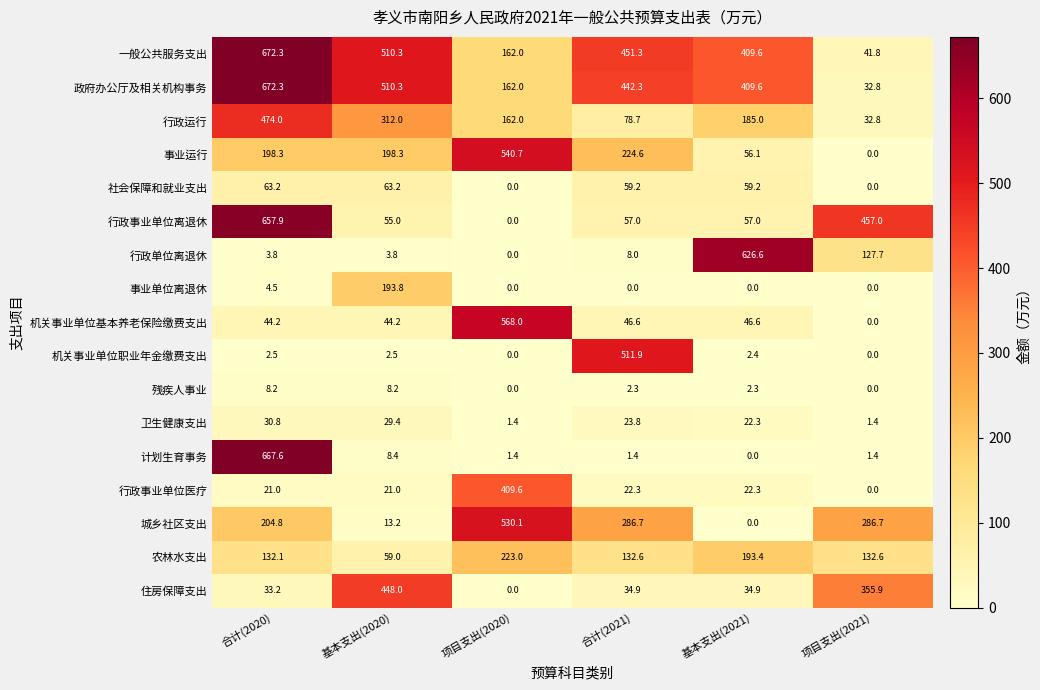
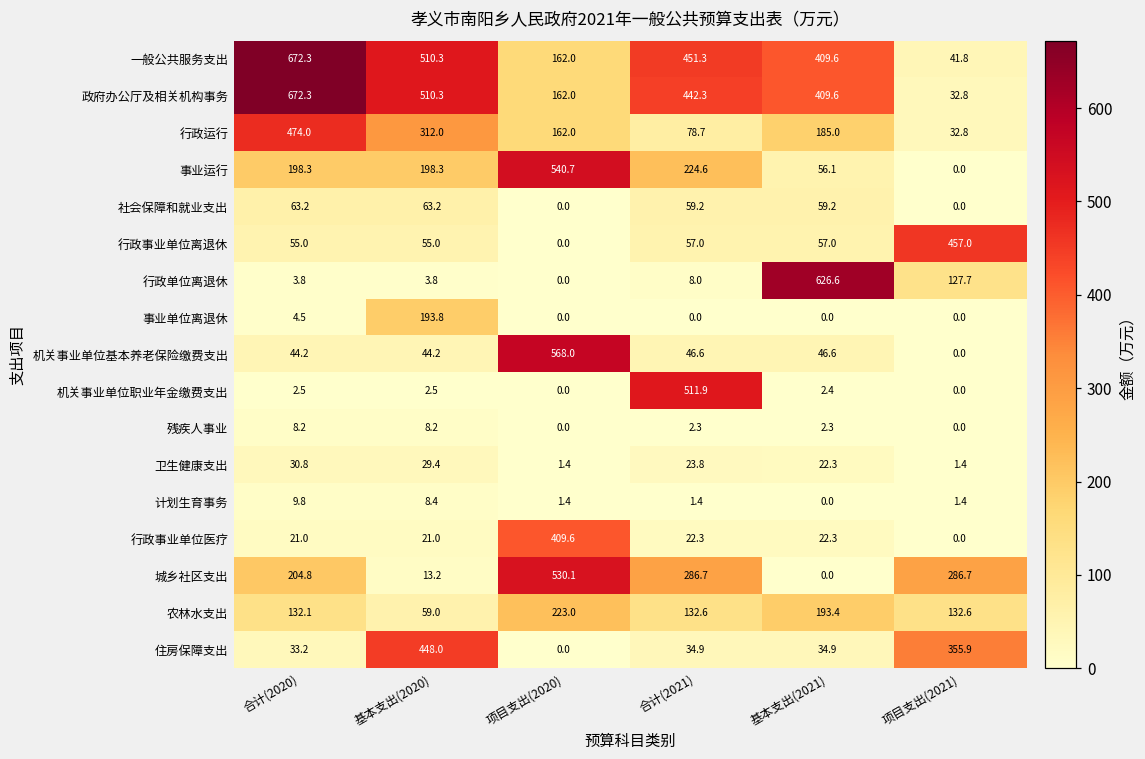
行政事业单位离退休, 合计(2020): 657.9 -> 55.0
计划生育事务, 合计(2020): 667.6 -> 9.8
